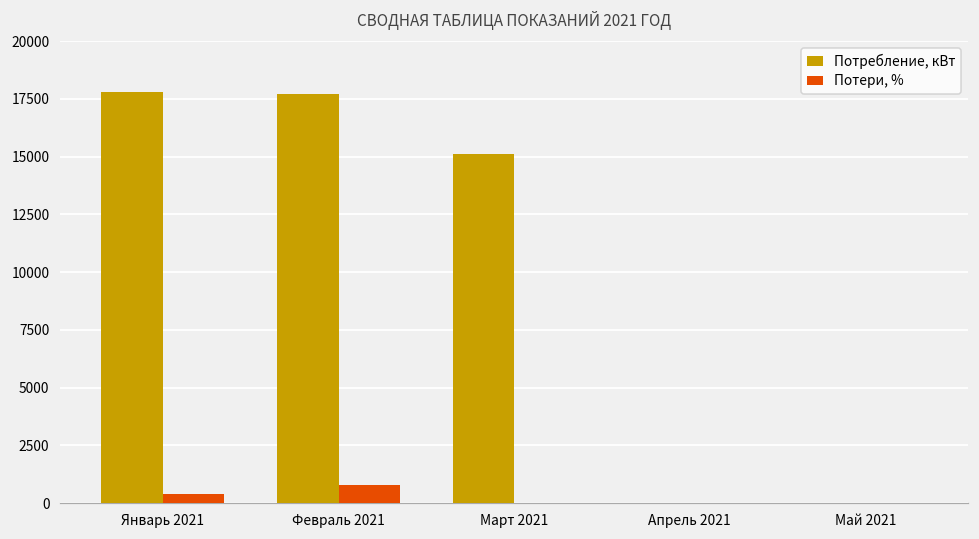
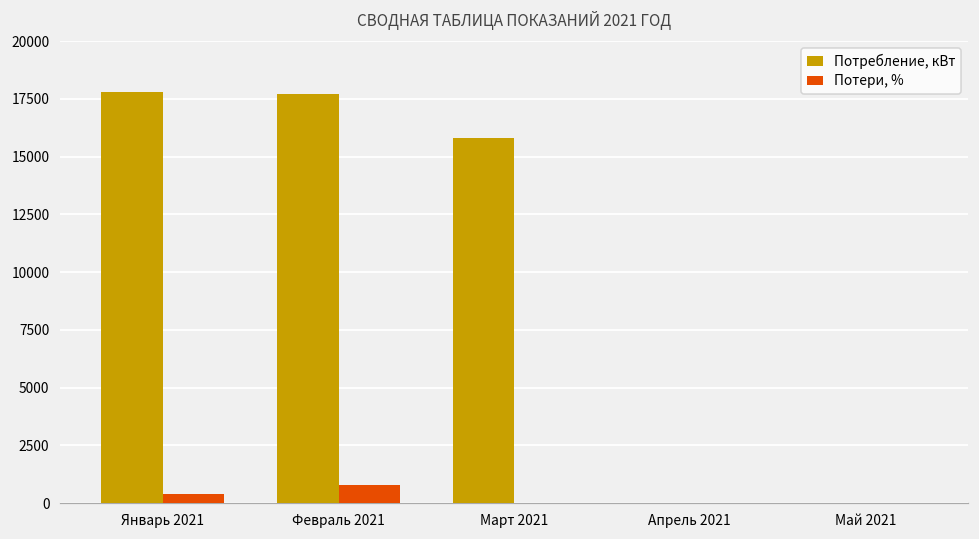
Потребление, кВт, Март 2021: 15100 -> 15800
